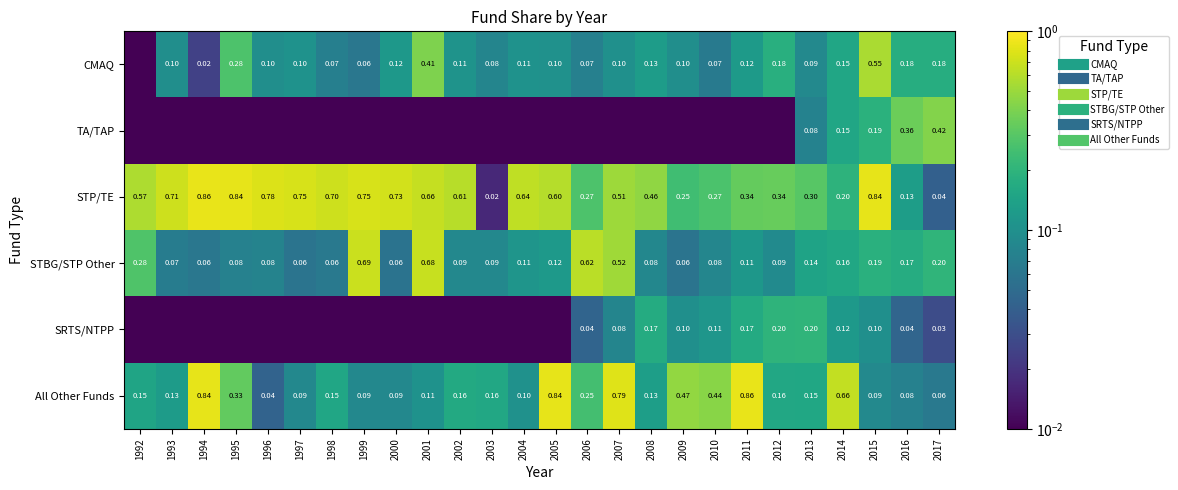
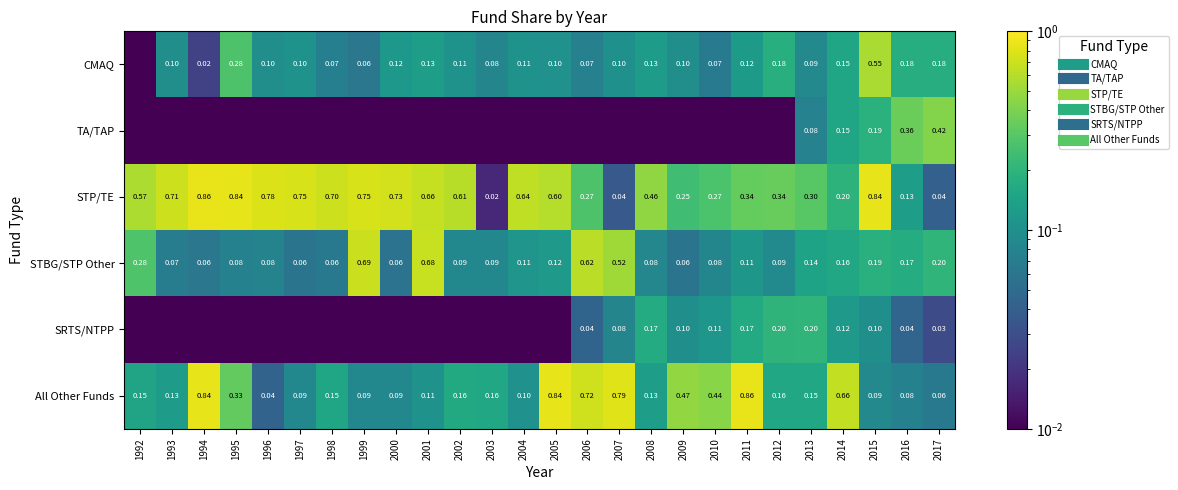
CMAQ, 2001: 0.41 -> 0.13
STP/TE, 2007: 0.51 -> 0.04
All Other Funds, 2006: 0.25 -> 0.72
